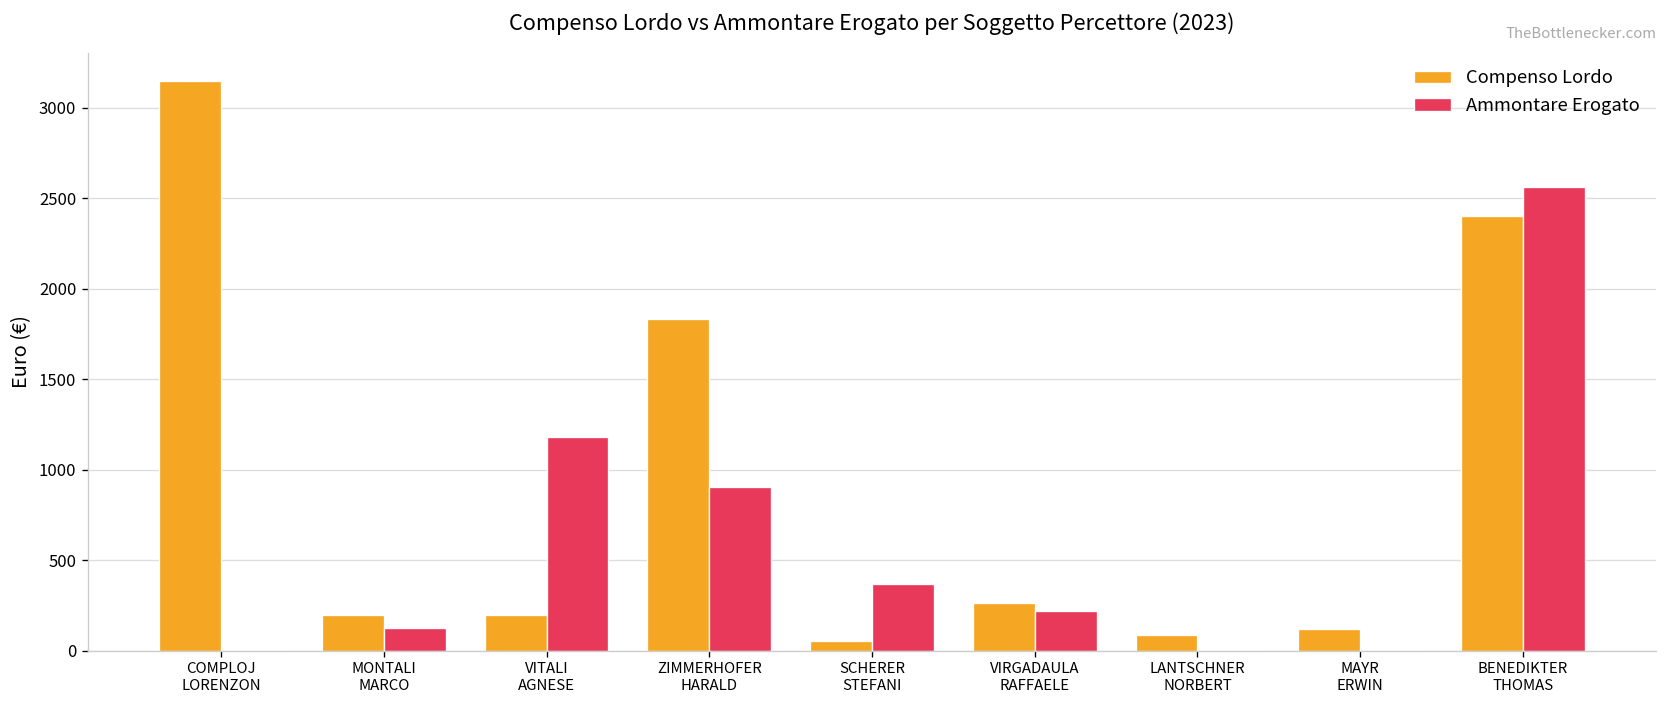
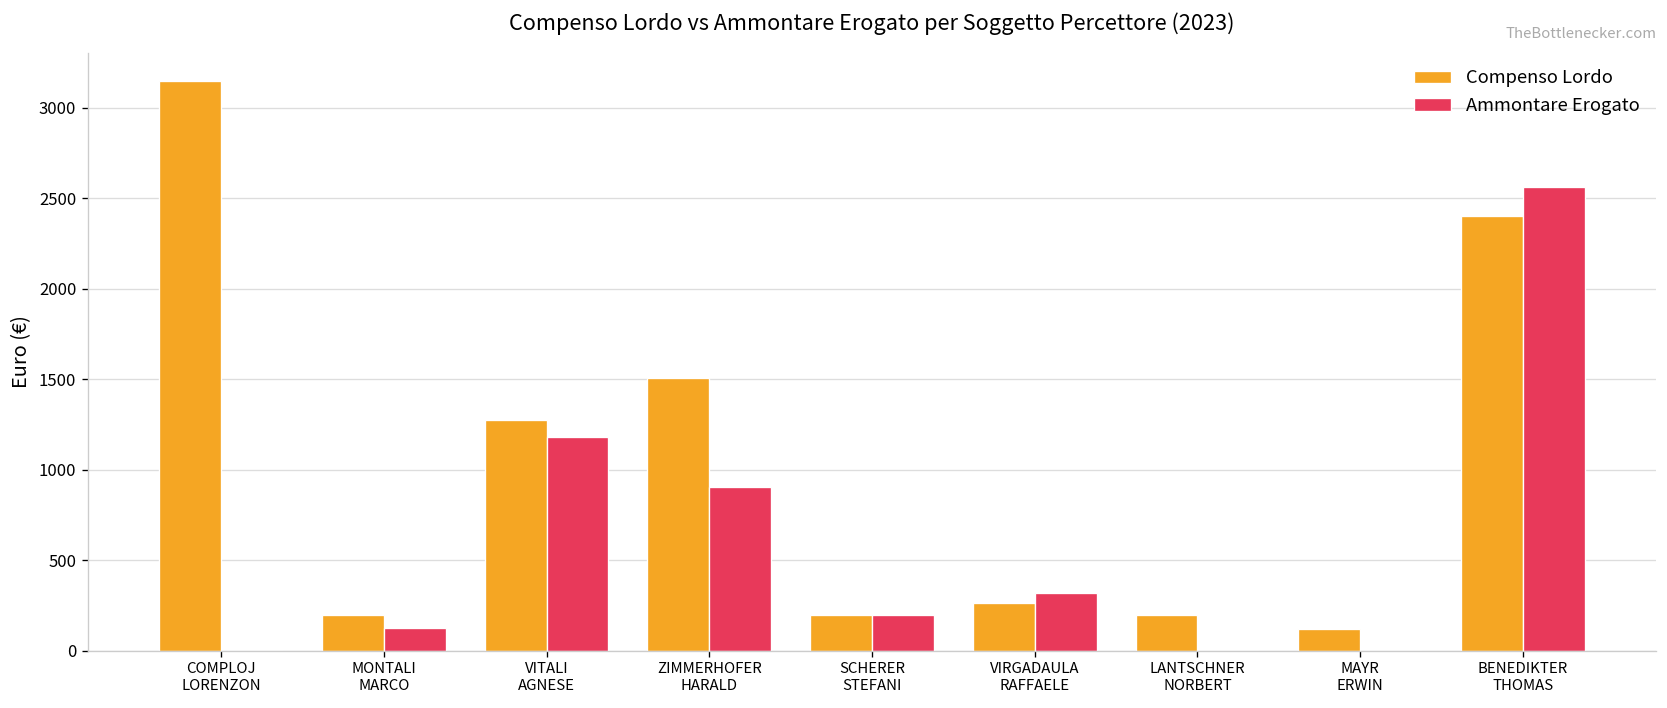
Compenso Lordo, VITALI AGNESE: 200 -> 1270
Compenso Lordo, ZIMMERHOFER HARALD: 1830 -> 1500
Compenso Lordo, SCHERER STEFANI: 50 -> 200
Ammontare Erogato, SCHERER STEFANI: 370 -> 200
Ammontare Erogato, VIRGADAULA RAFFAELE: 220 -> 320
Compenso Lordo, LANTSCHNER NORBERT: 80 -> 200
